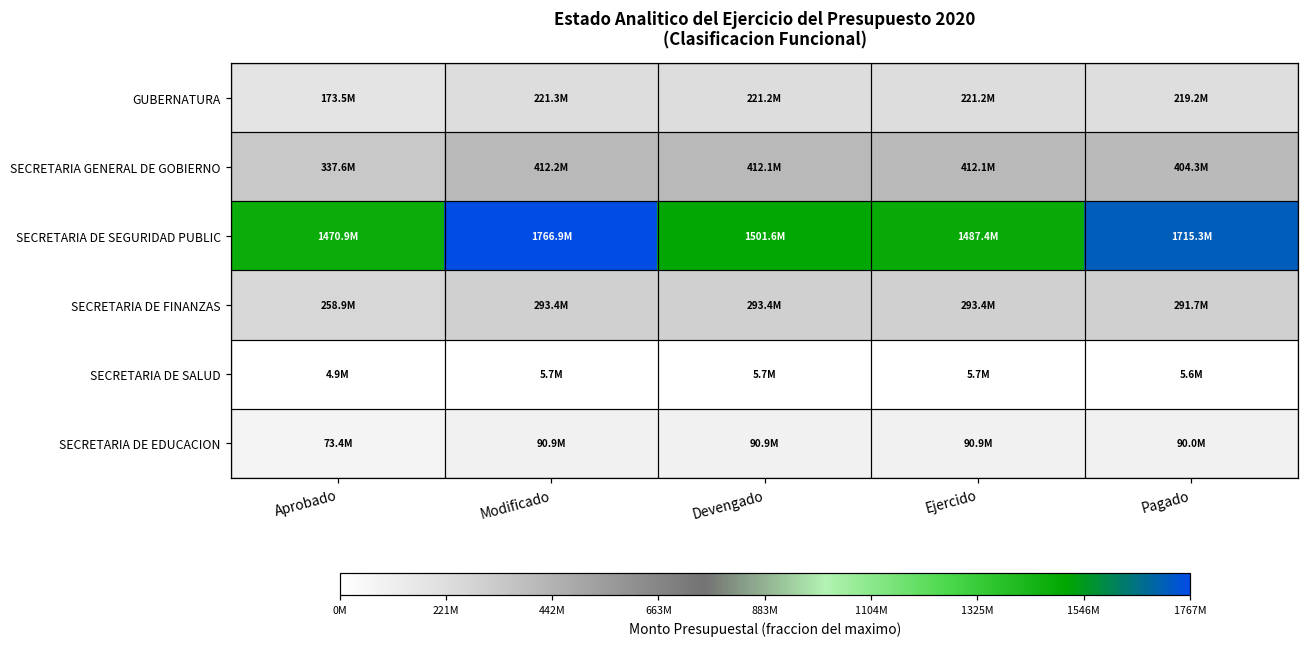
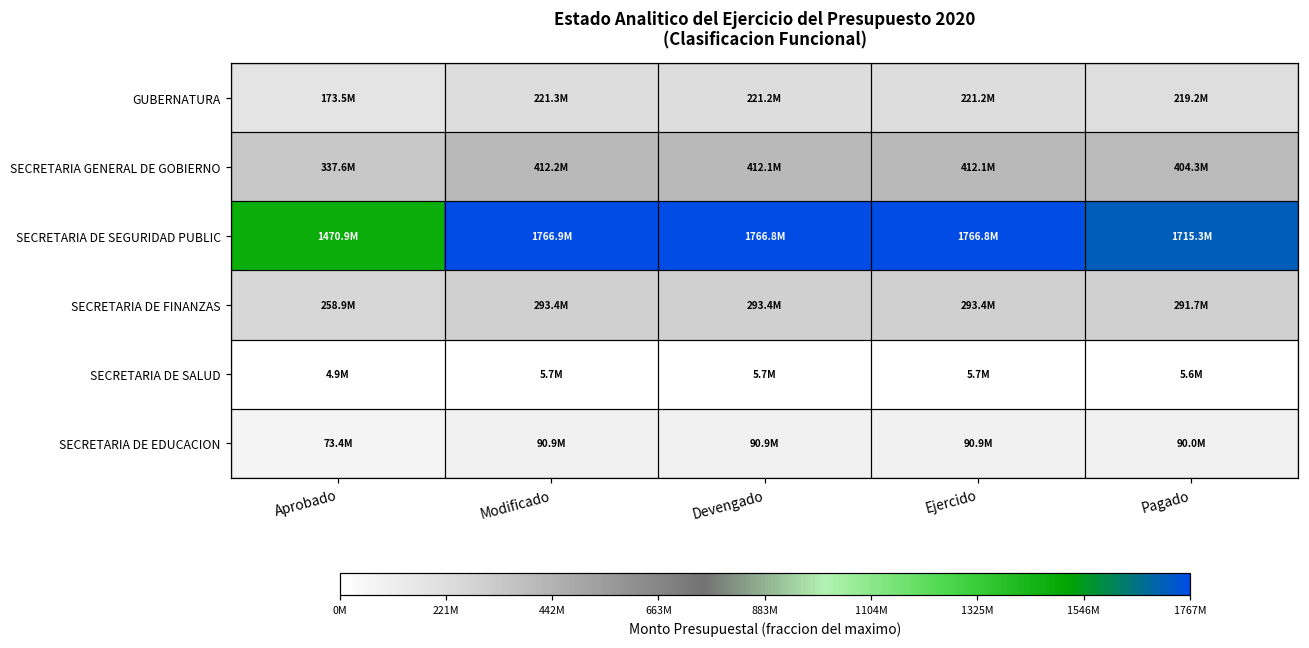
SECRETARIA DE SEGURIDAD PUBLIC, Devengado: 1501.6M -> 1766.8M
SECRETARIA DE SEGURIDAD PUBLIC, Ejercido: 1487.4M -> 1766.8M
